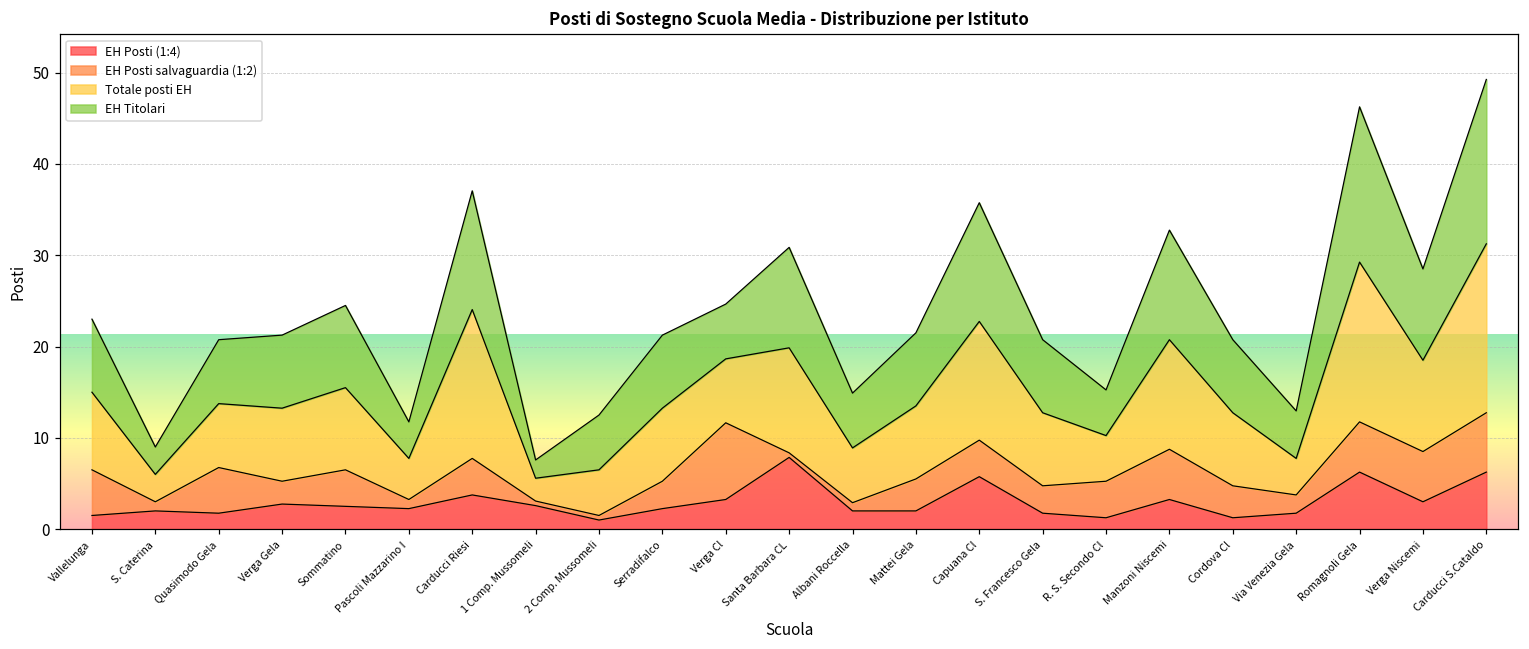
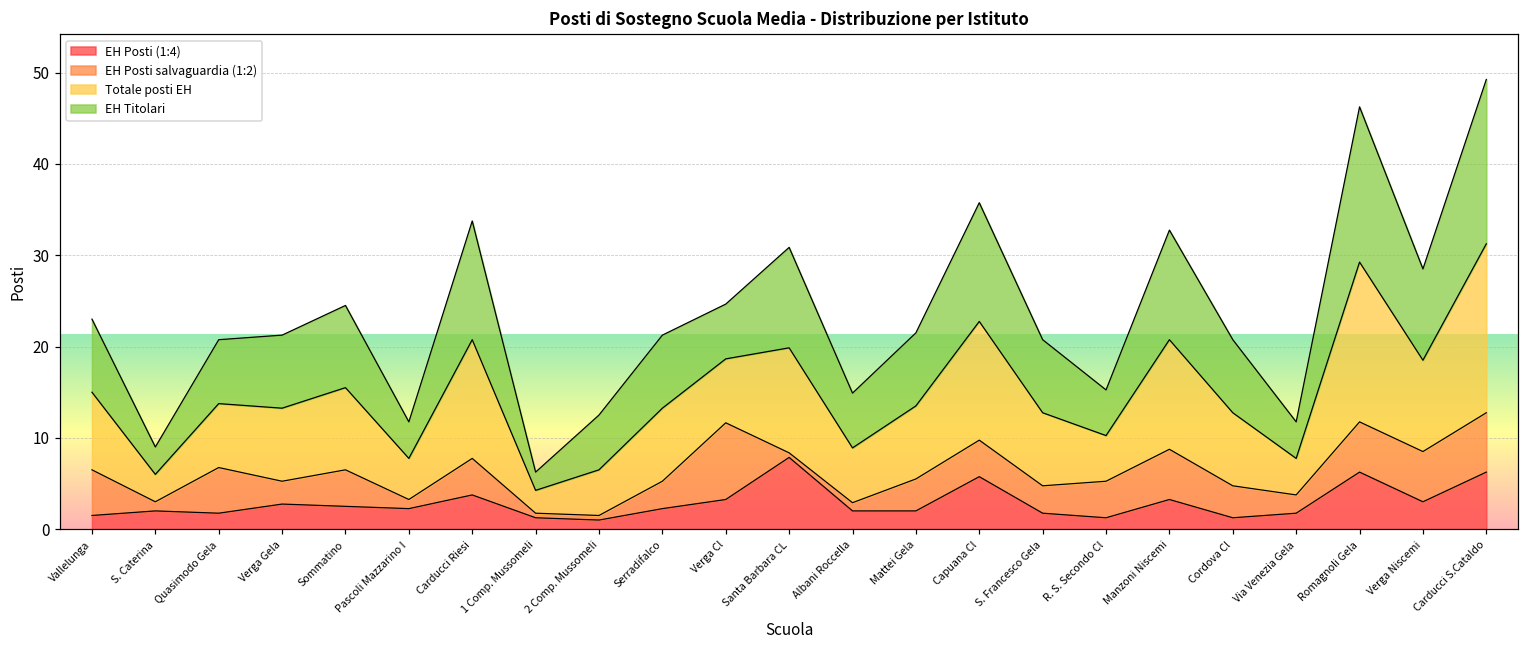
Totale posti EH, Carducci Riesi: 16 -> 13
EH Posti (1:4), 1 Comp. Mussomeli: 3 -> 1
EH Titolari, Via Venezia Gela: 5 -> 4
